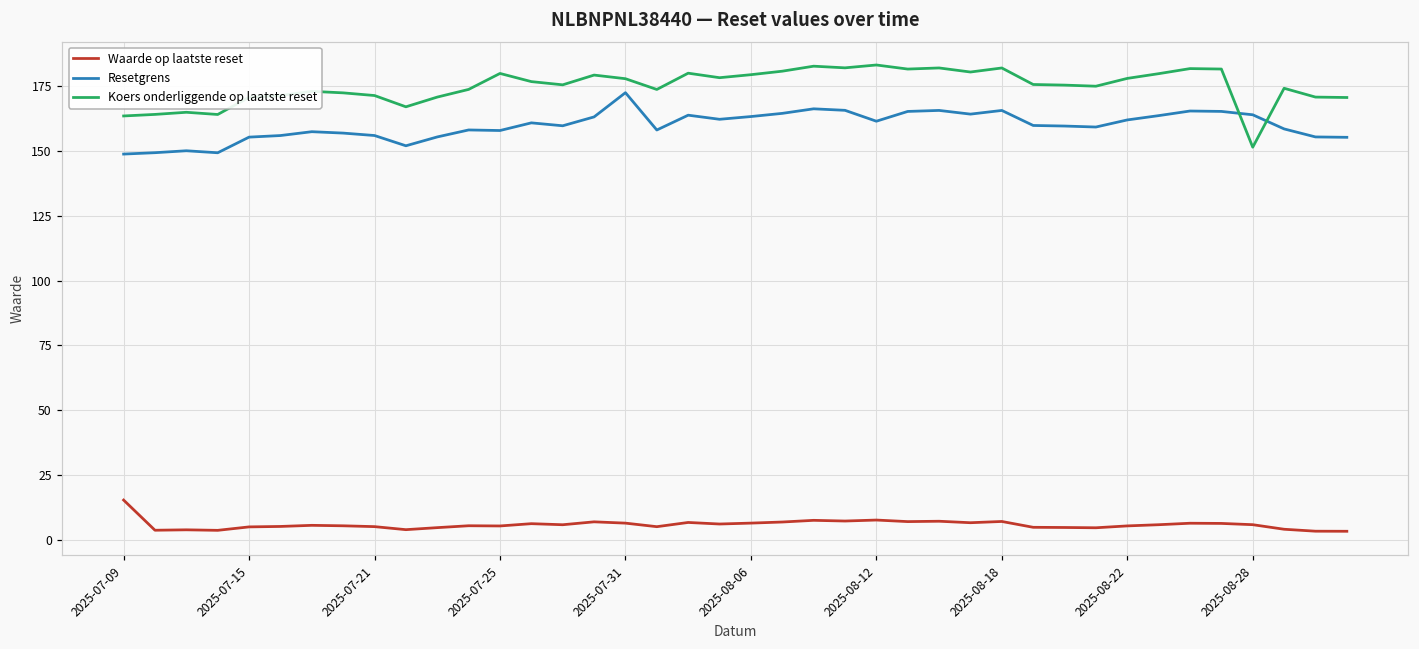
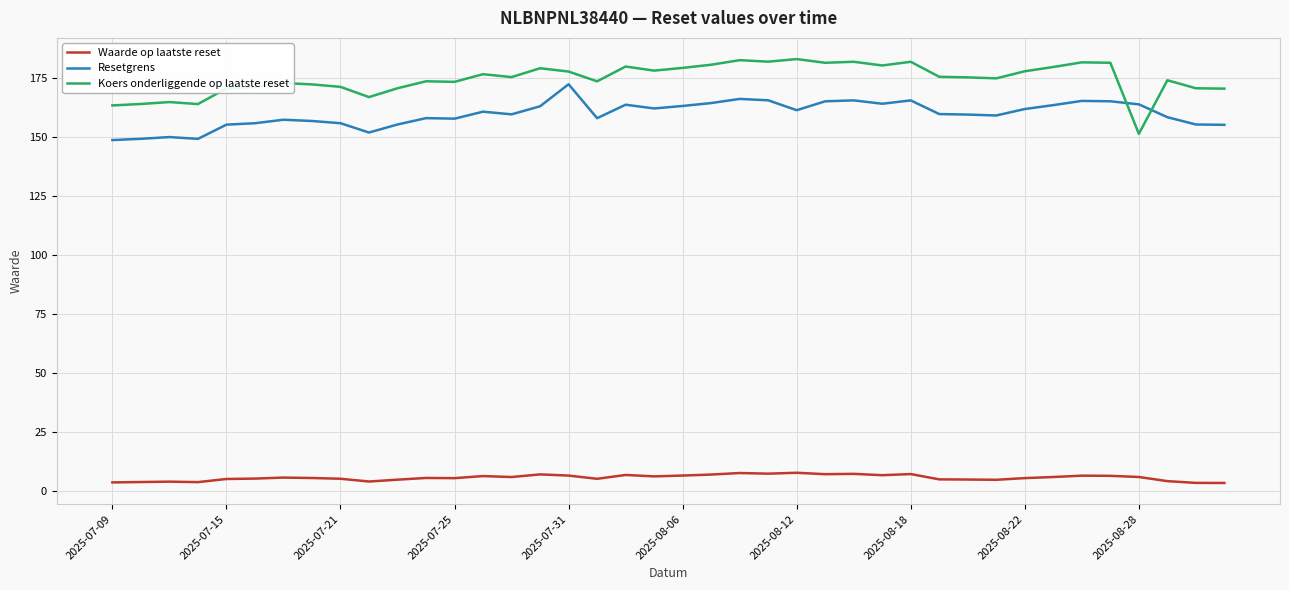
Waarde op laatste reset, 2025-07-09: 15 -> 4
Koers onderliggende op laatste reset, 2025-07-25: 180 -> 174
